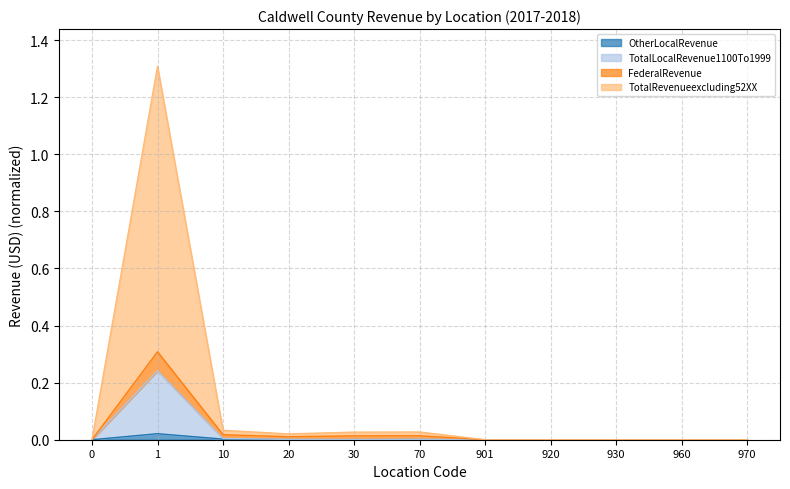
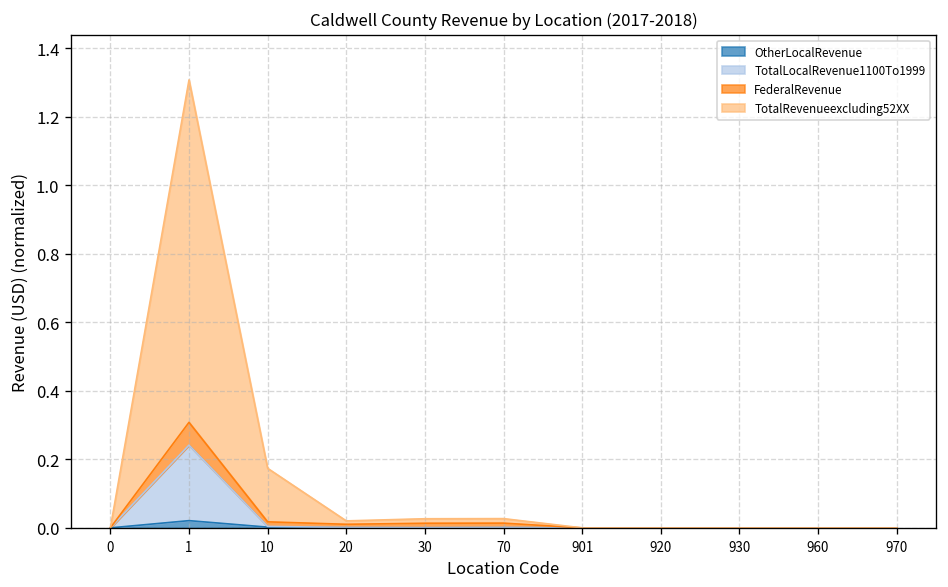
TotalRevenueexcluding52XX, 10: 0.02 -> 0.16
